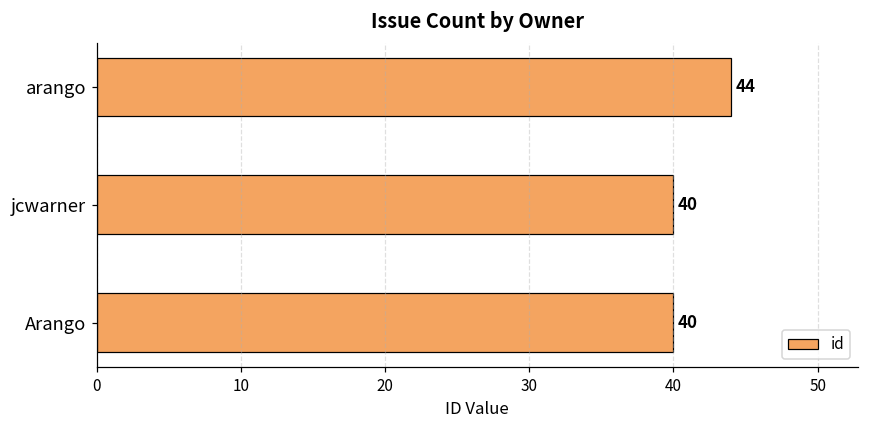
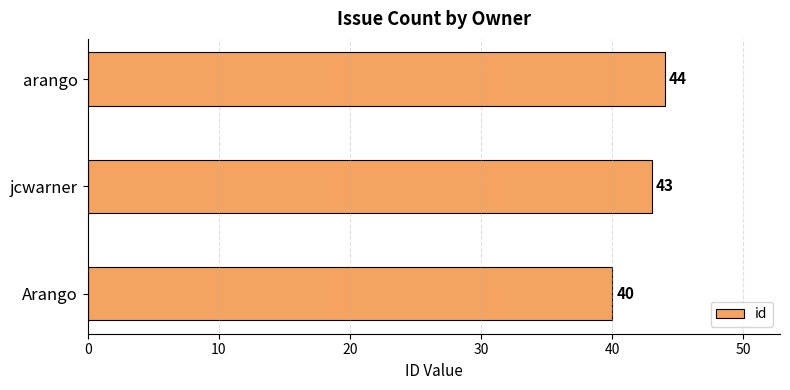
jcwarner: 40 -> 43
